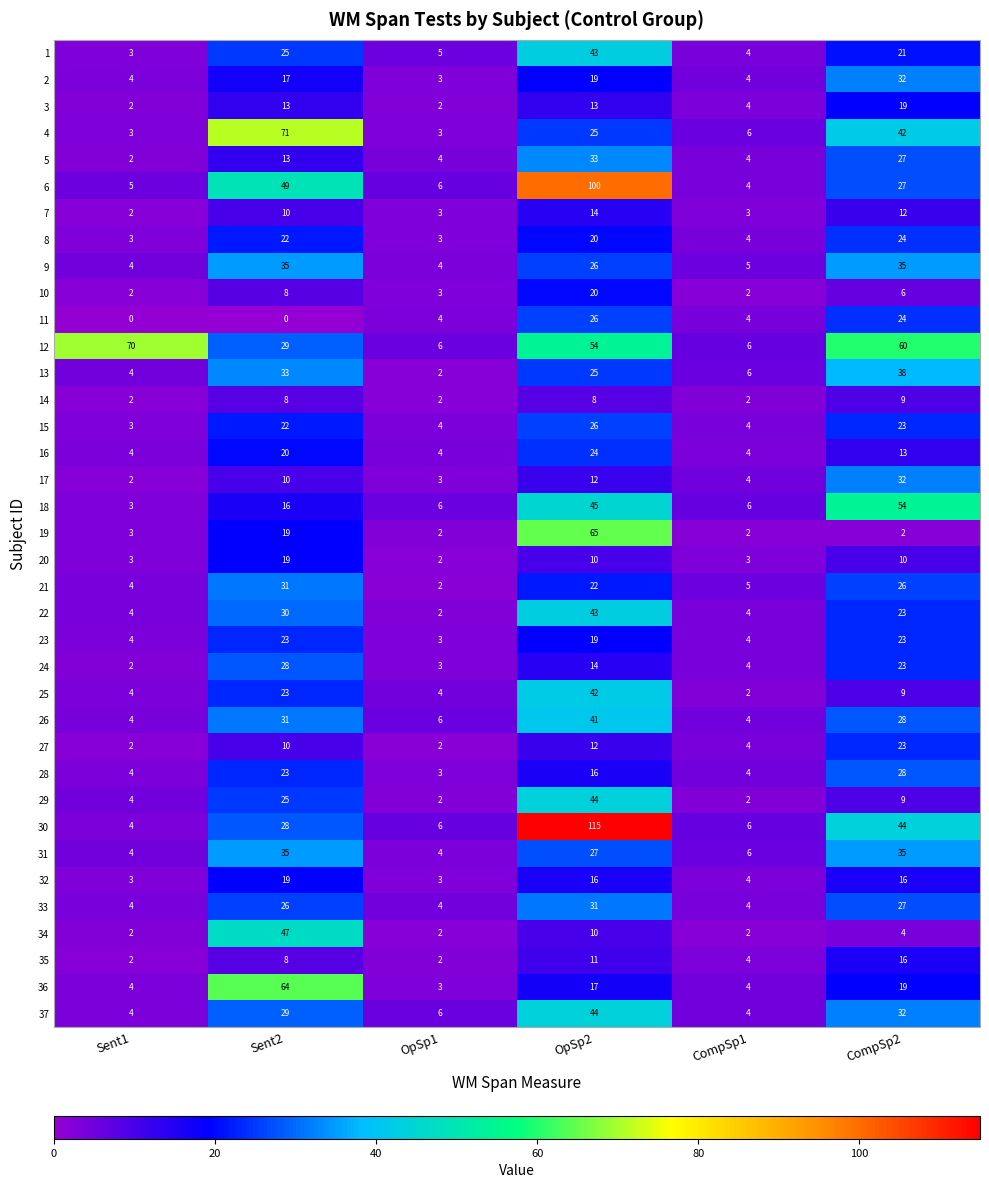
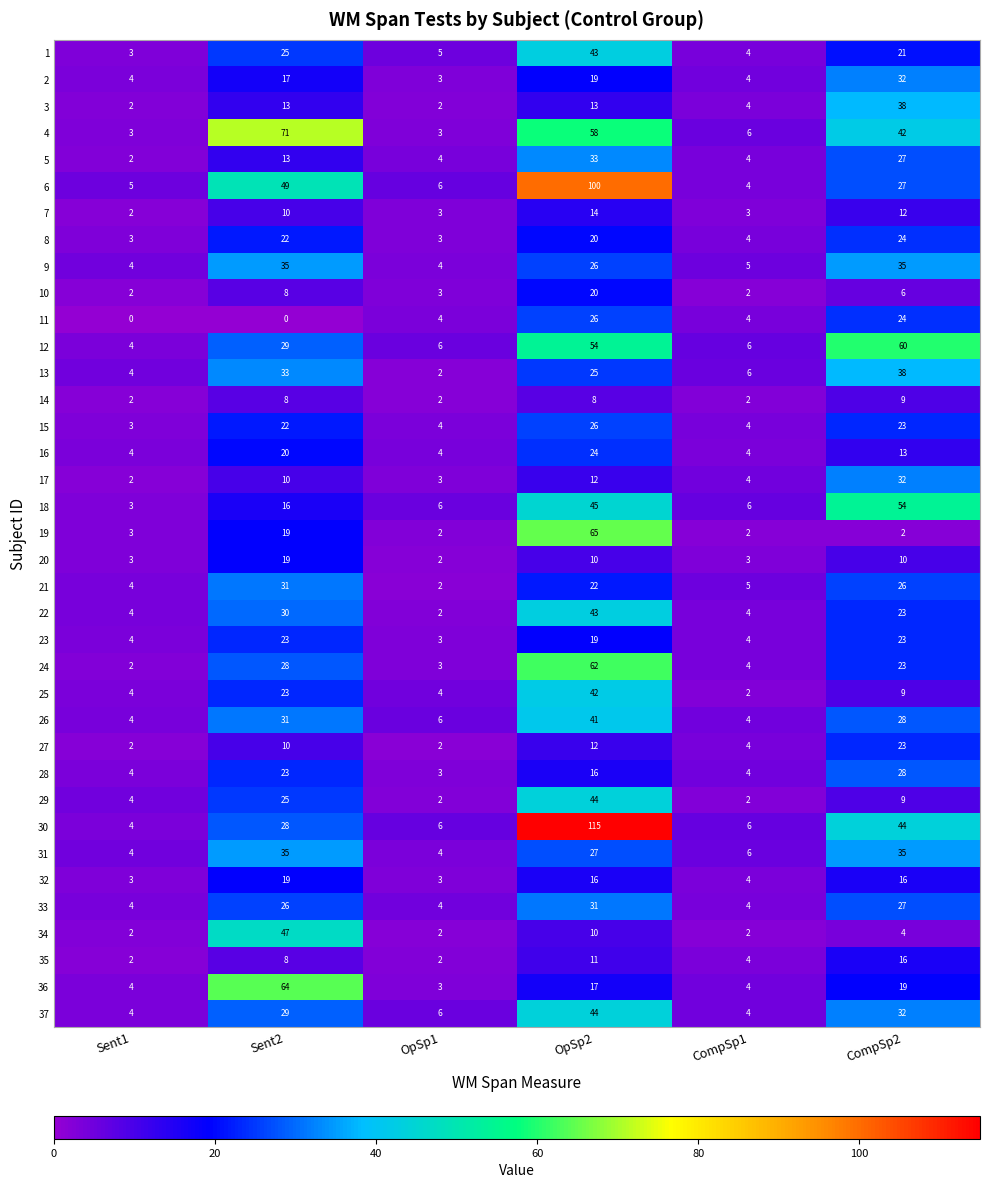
3, CompSp2: 19 -> 38
4, OpSp2: 25 -> 58
12, Sent1: 70 -> 4
24, OpSp2: 14 -> 62
